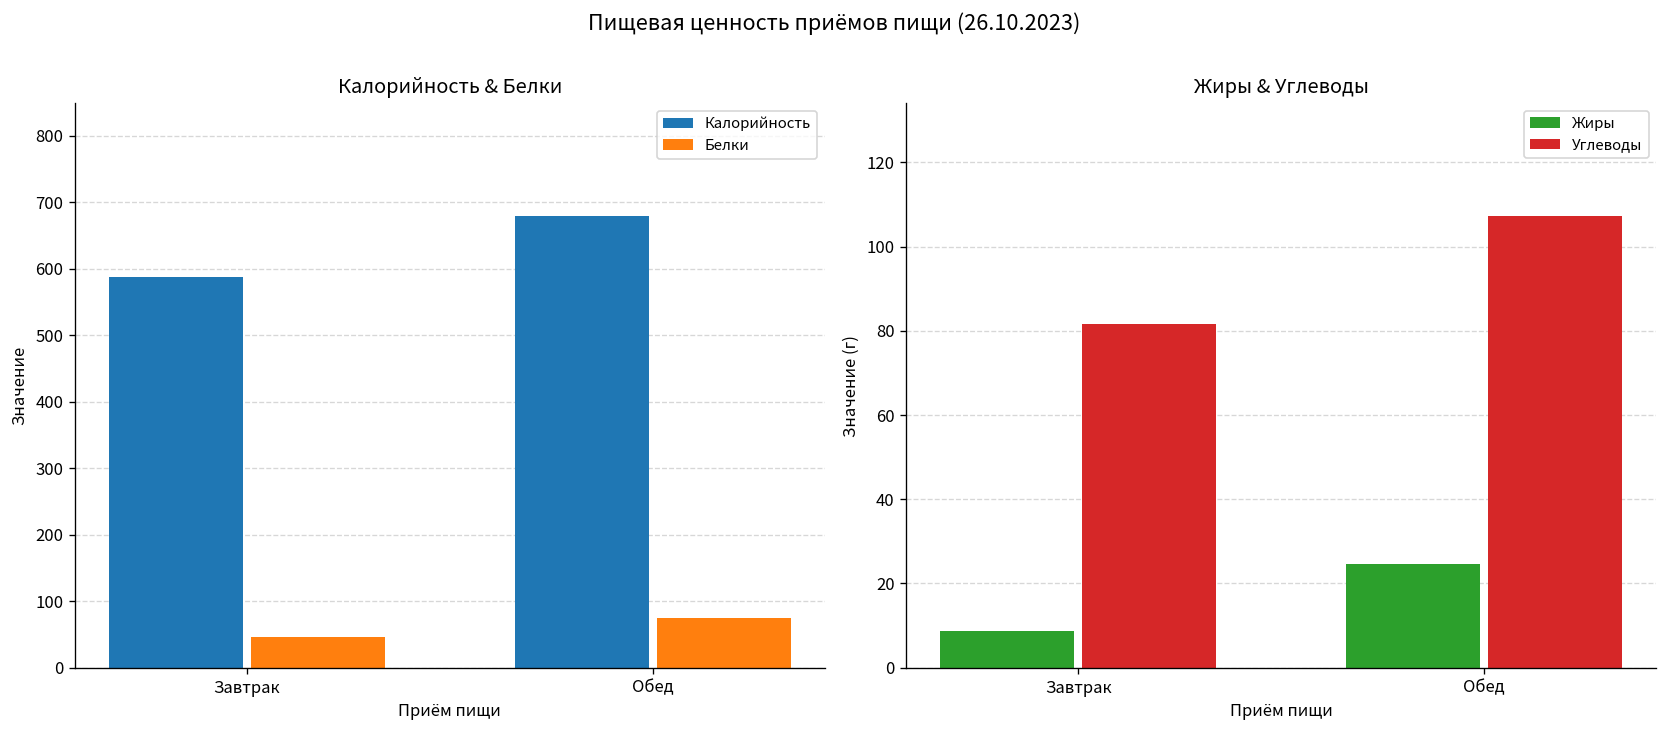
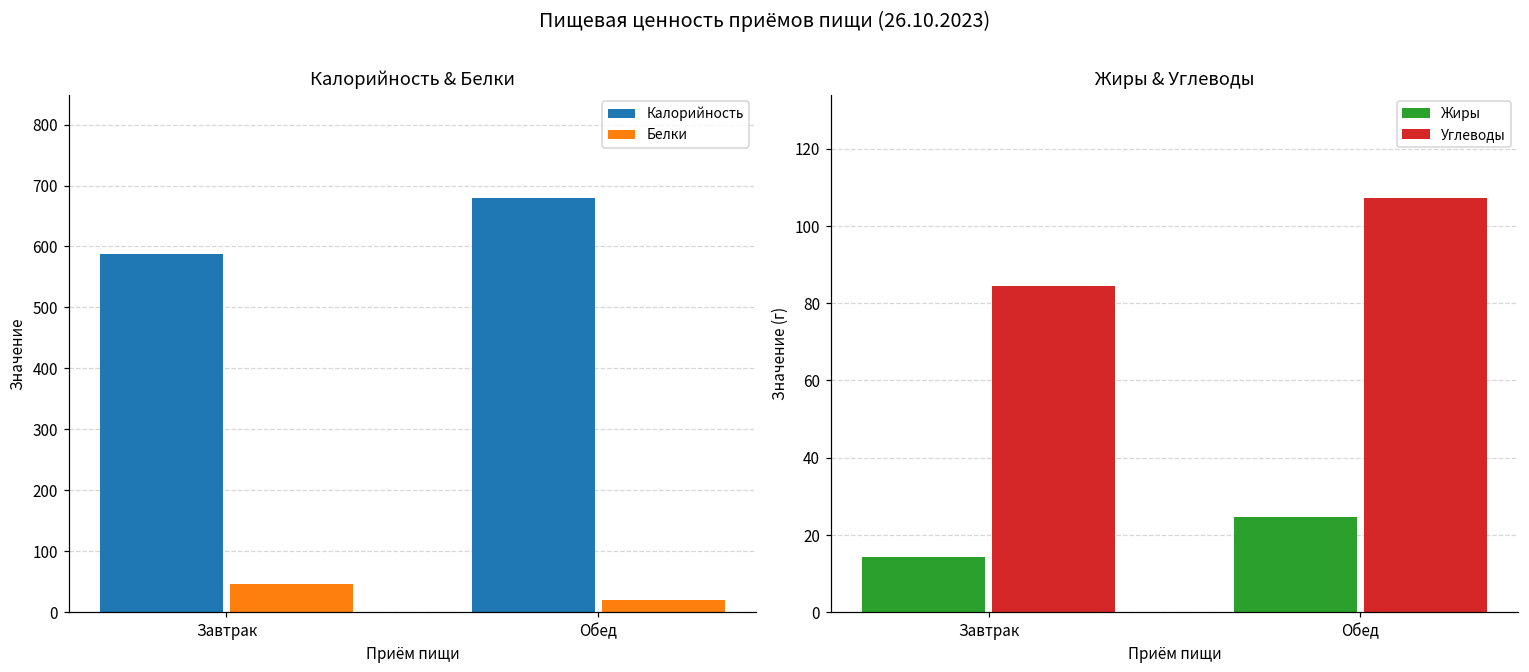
Калорийность & Белки, Белки, Обед: 80 -> 20
Жиры & Углеводы, Жиры, Завтрак: 9 -> 14
Жиры & Углеводы, Углеводы, Завтрак: 82 -> 84
